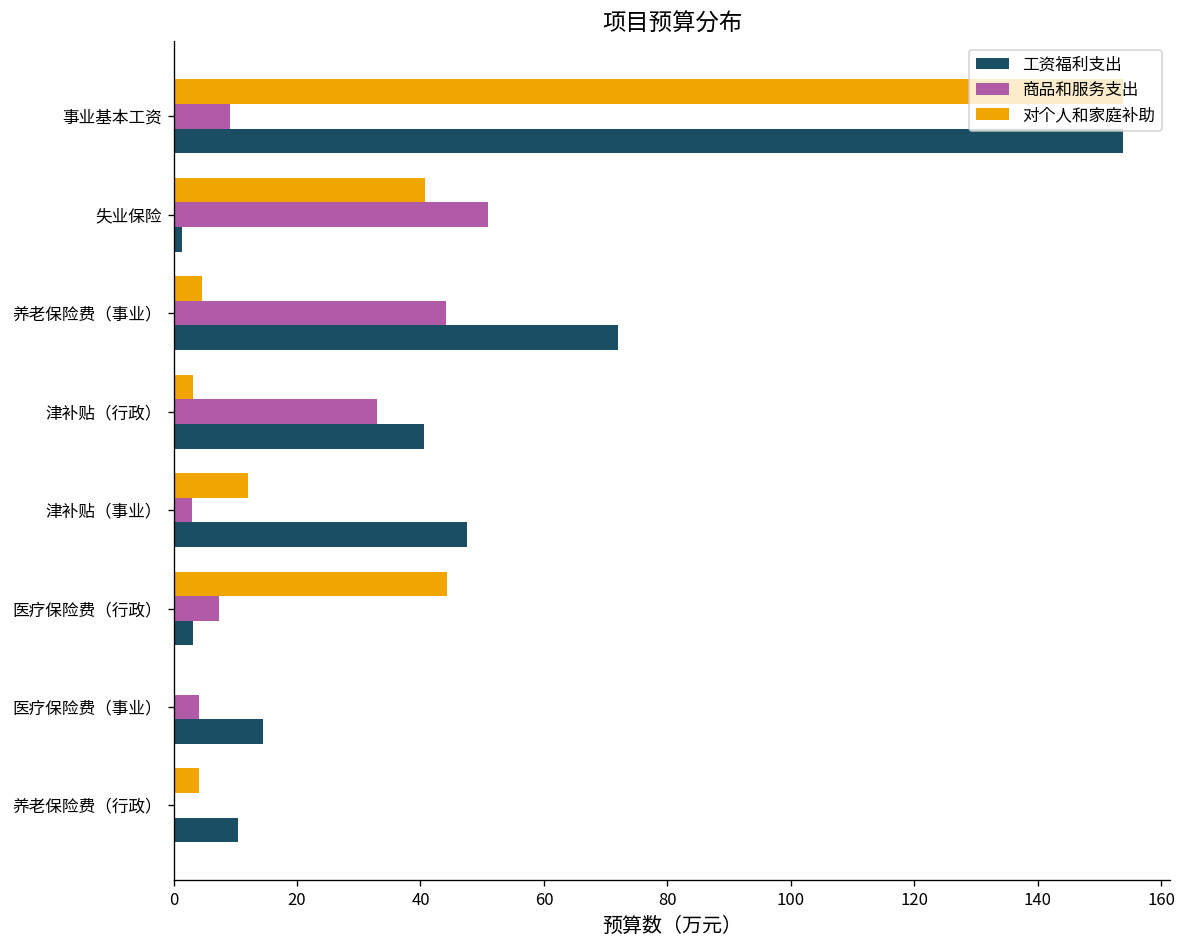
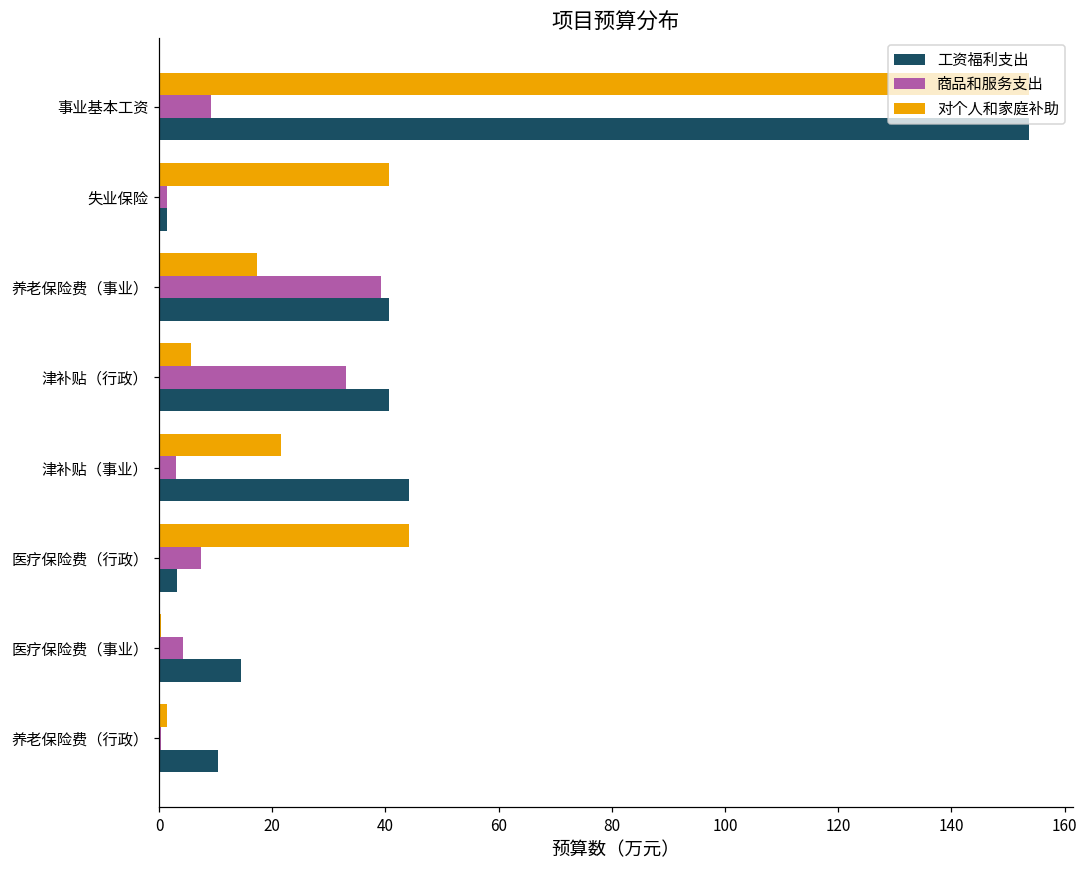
商品和服务支出, 失业保险: 51 -> 1
对个人和家庭补助, 养老保险费（事业）: 5 -> 17
商品和服务支出, 养老保险费（事业）: 44 -> 39
工资福利支出, 养老保险费（事业）: 72 -> 41
对个人和家庭补助, 津补贴（行政）: 3 -> 6
对个人和家庭补助, 津补贴（事业）: 12 -> 22
工资福利支出, 津补贴（事业）: 47 -> 44
对个人和家庭补助, 养老保险费（行政）: 4 -> 1
